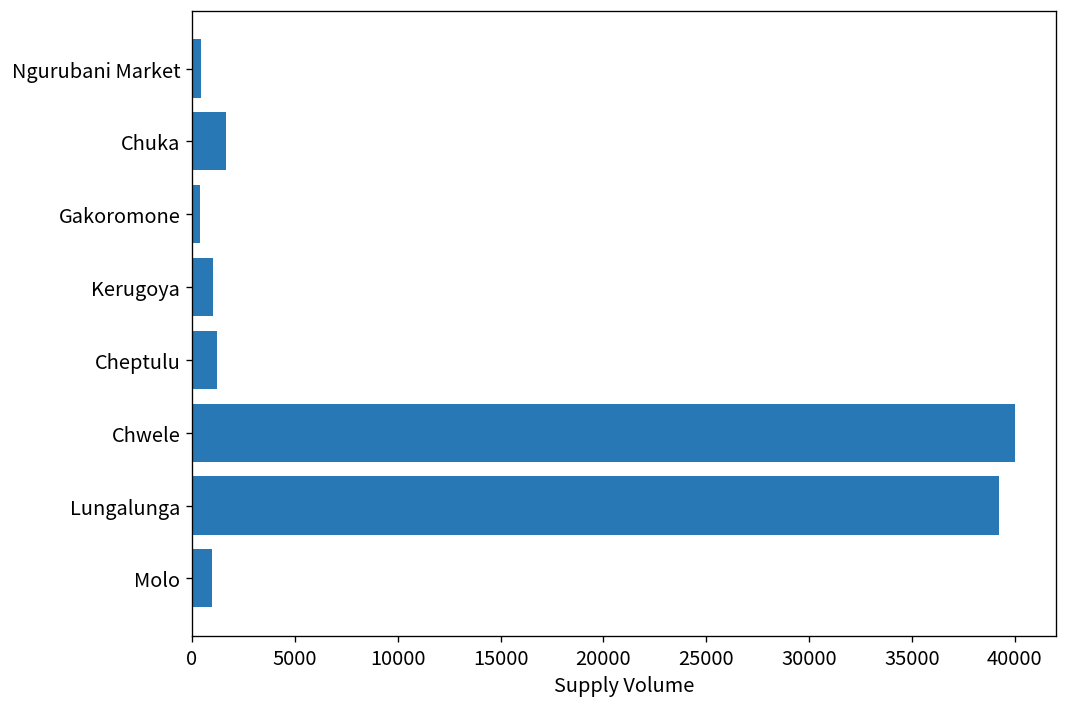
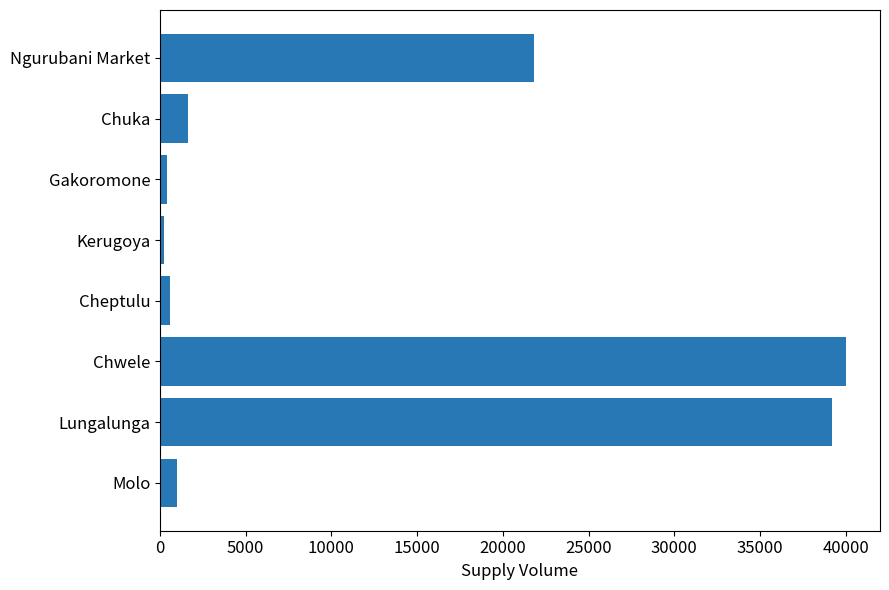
Ngurubani Market: 400 -> 21800
Kerugoya: 1000 -> 300
Cheptulu: 1200 -> 600
